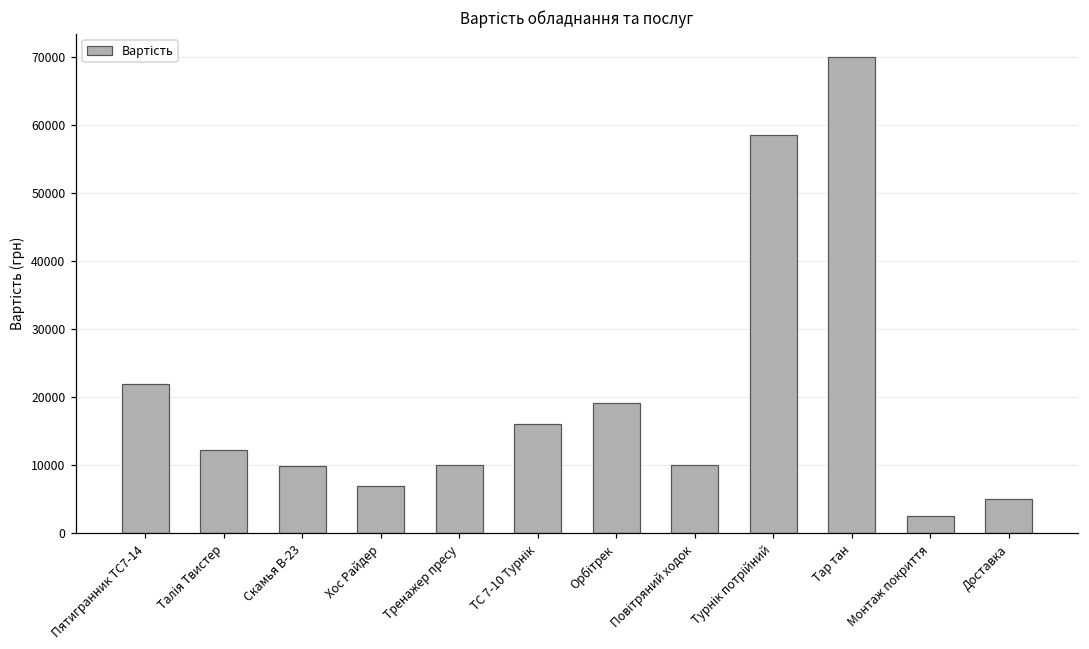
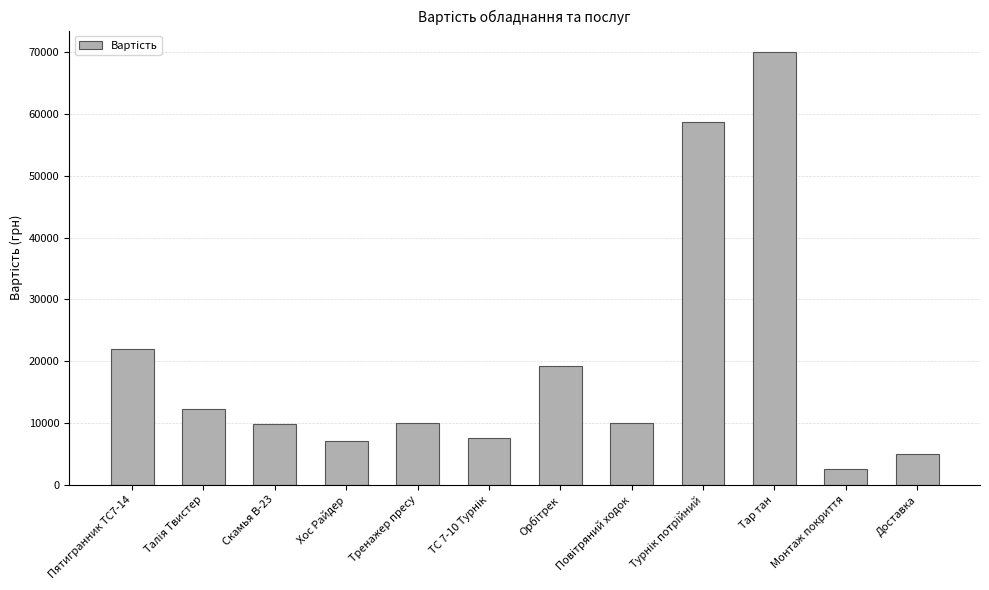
ТС 7-10 Турнік: 16000 -> 8000
